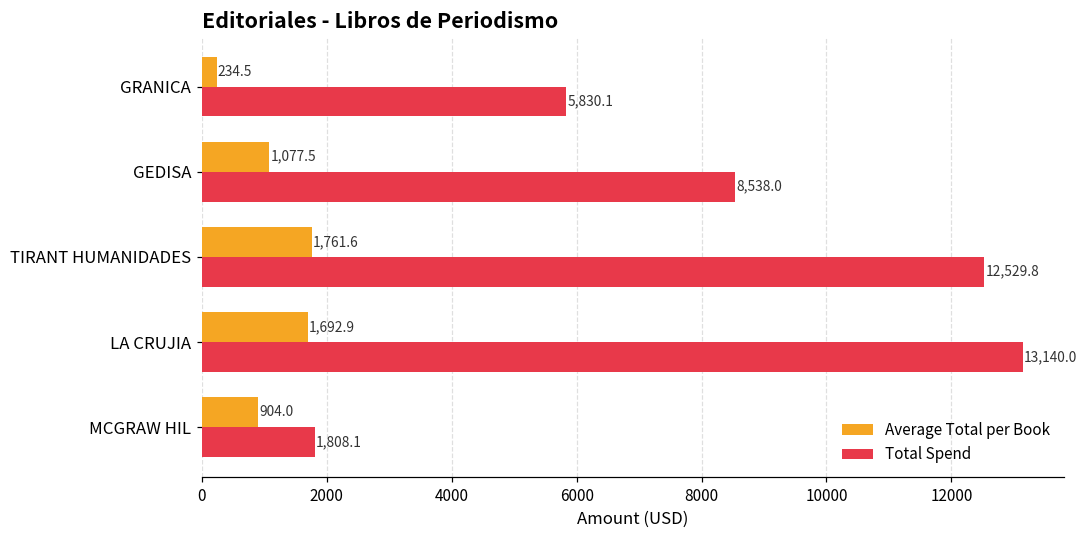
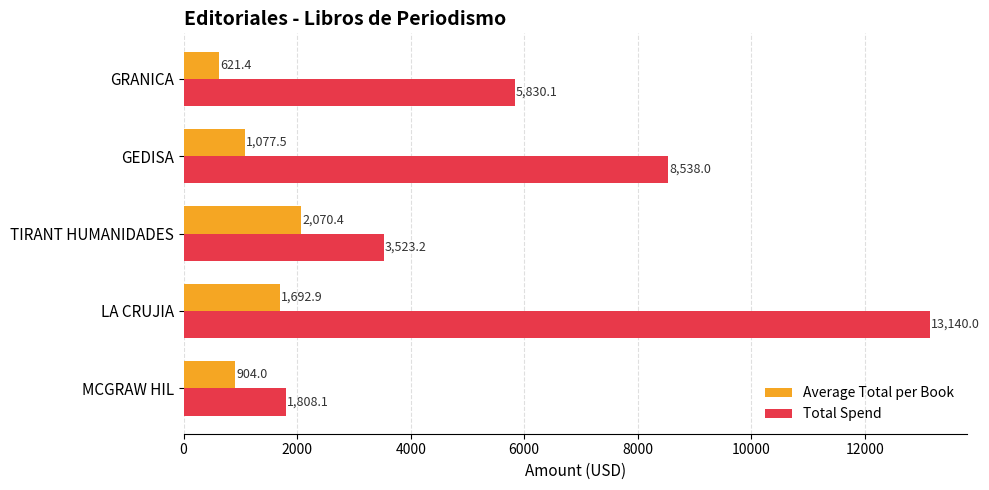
Average Total per Book, GRANICA: 234.5 -> 621.4
Average Total per Book, TIRANT HUMANIDADES: 1,761.6 -> 2,070.4
Total Spend, TIRANT HUMANIDADES: 12,529.8 -> 3,523.2
